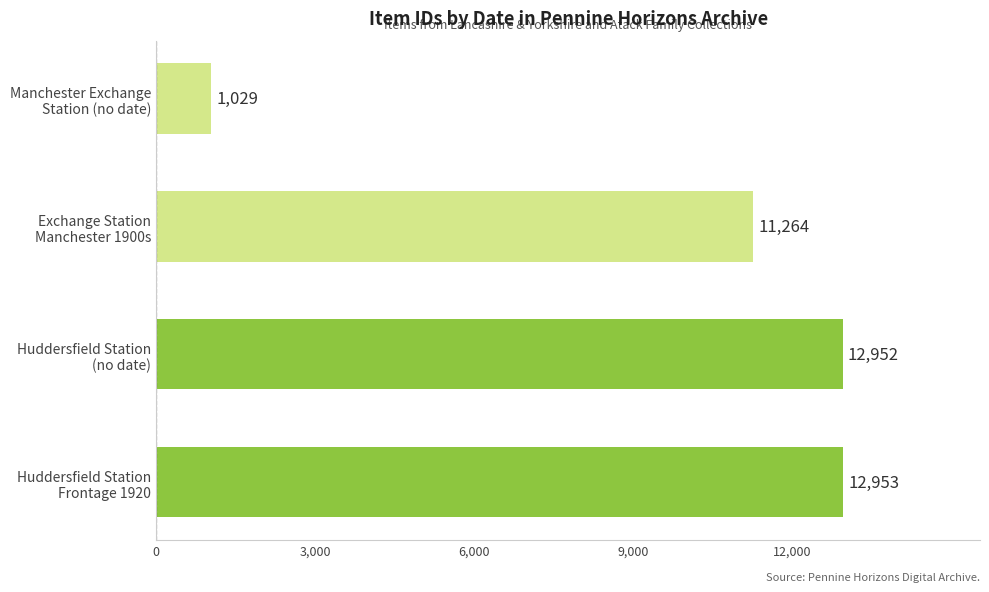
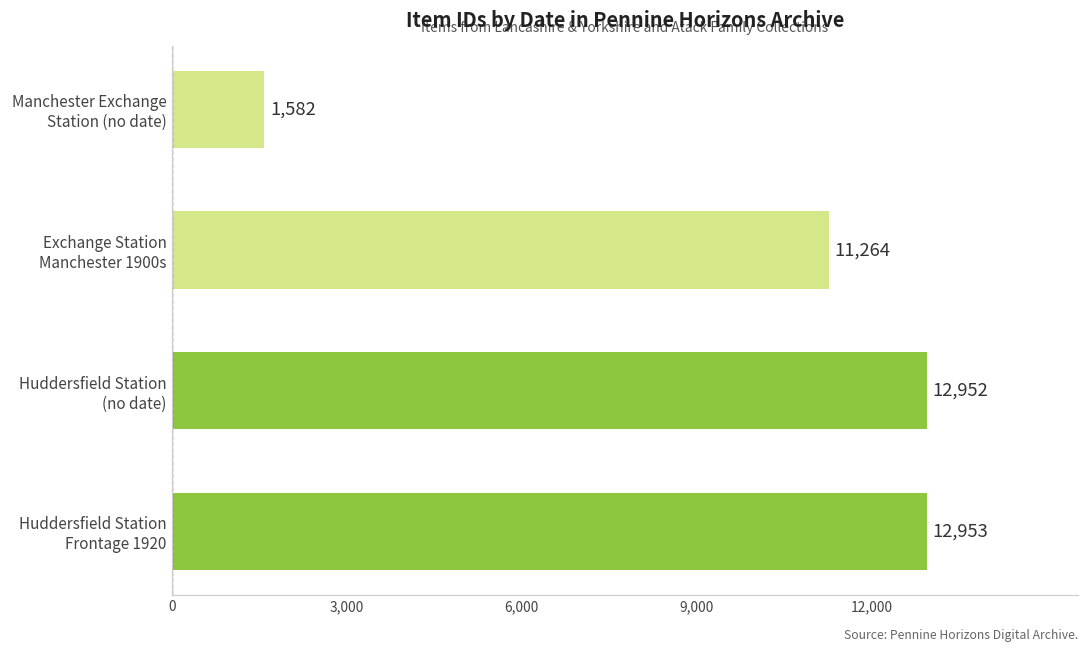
Manchester Exchange Station (no date): 1,029 -> 1,582
